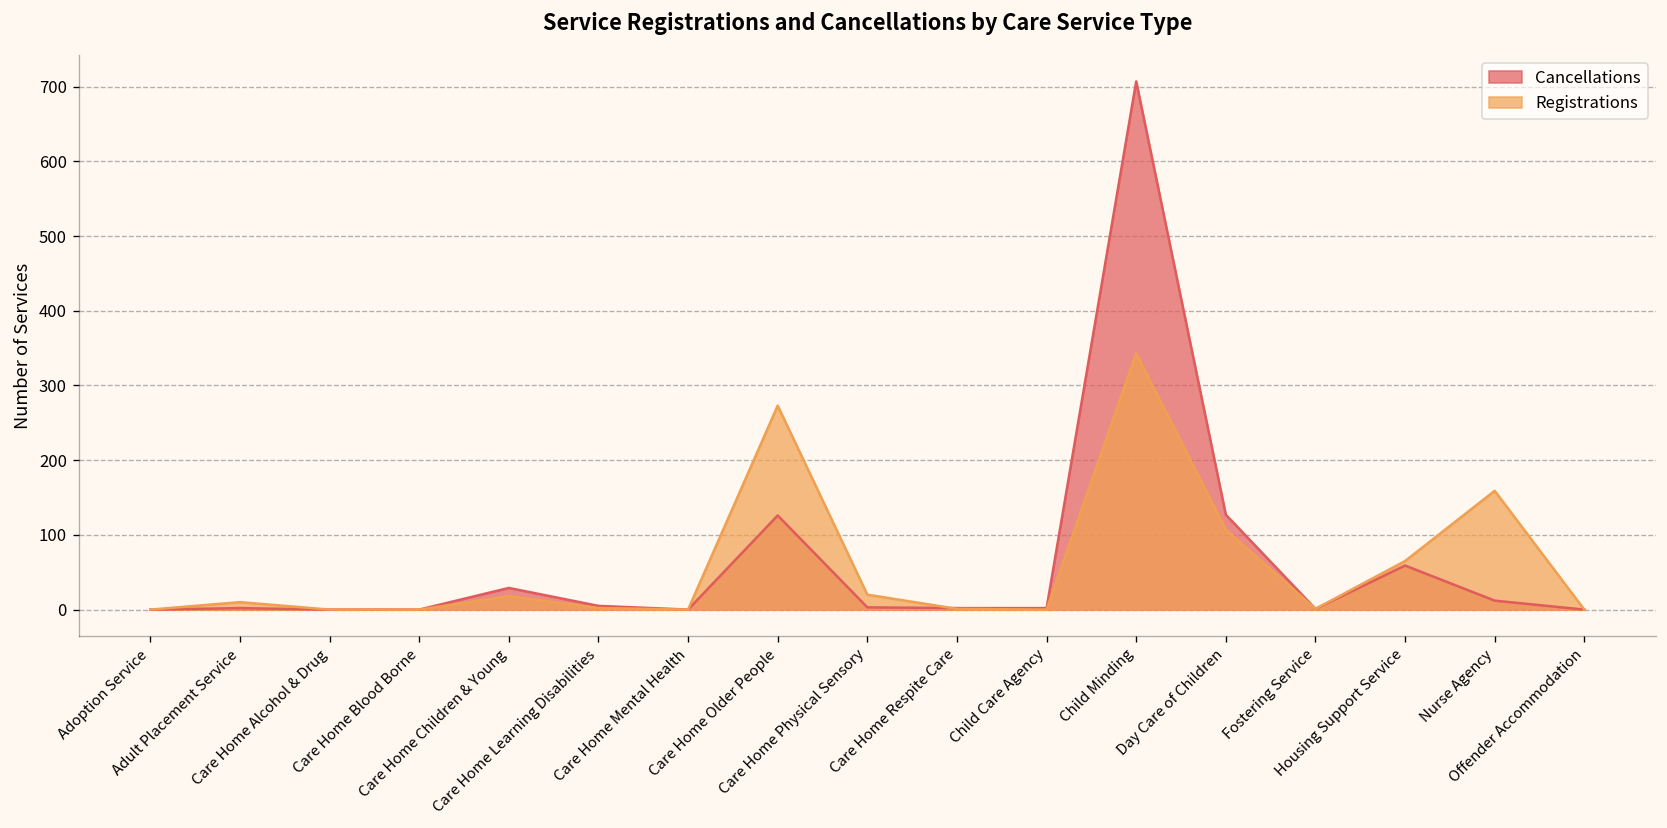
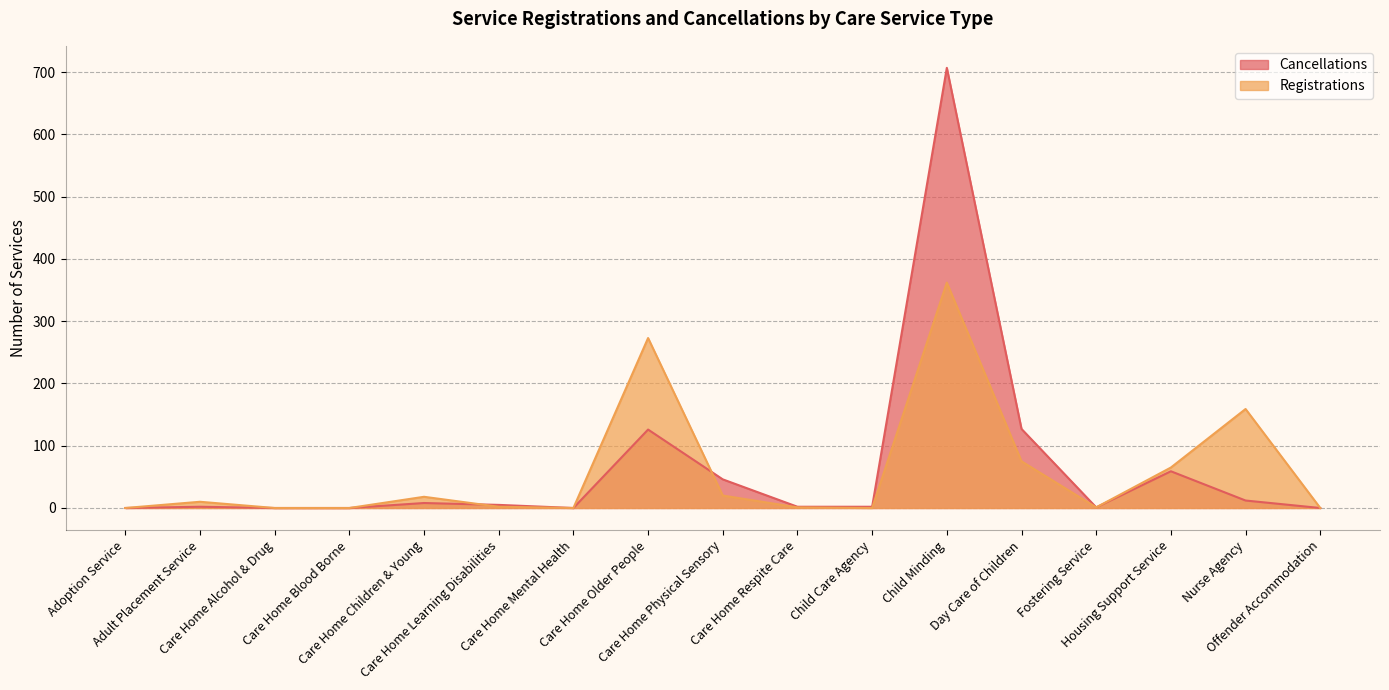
Cancellations, Care Home Children & Young: 30 -> 10
Cancellations, Care Home Physical Sensory: 0 -> 50
Registrations, Child Minding: 340 -> 360
Registrations, Day Care of Children: 110 -> 80
